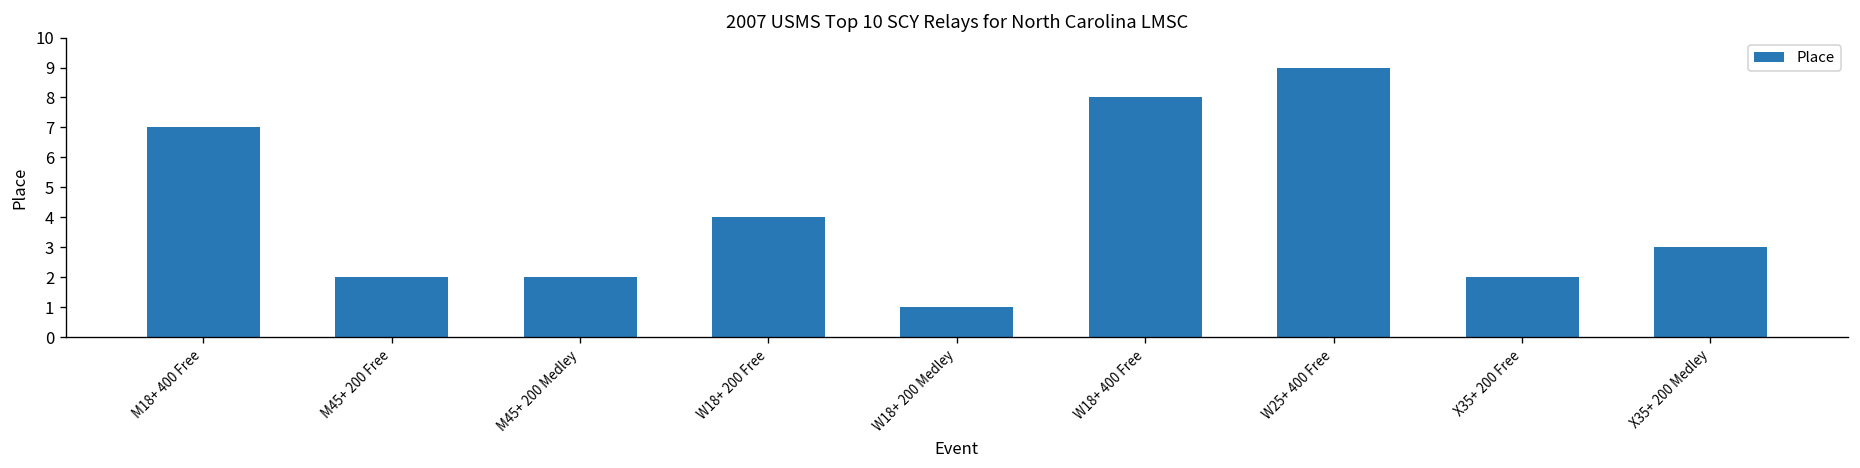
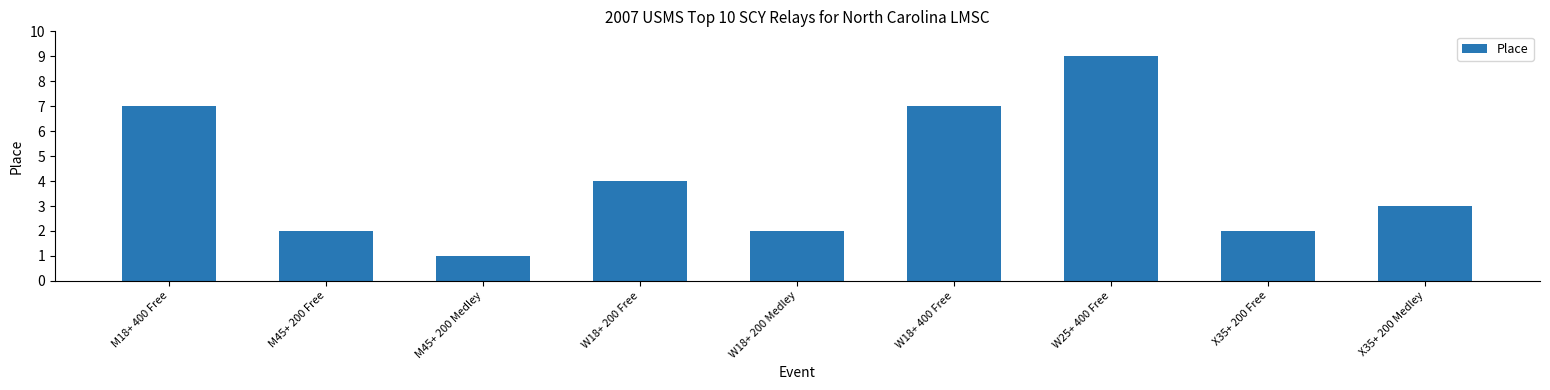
M45+ 200 Medley: 2 -> 1
W18+ 200 Medley: 1 -> 2
W18+ 400 Free: 8 -> 7
